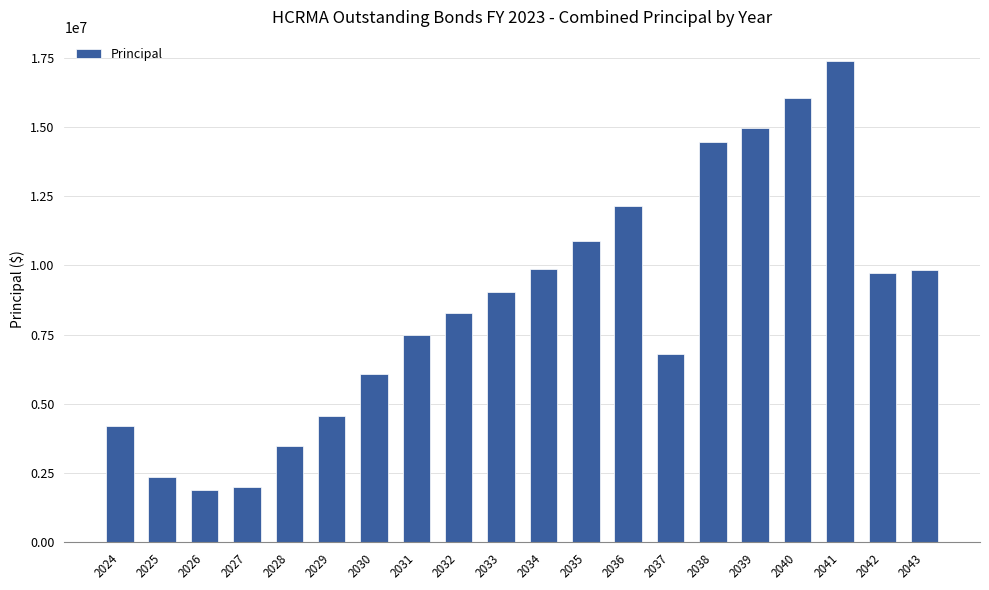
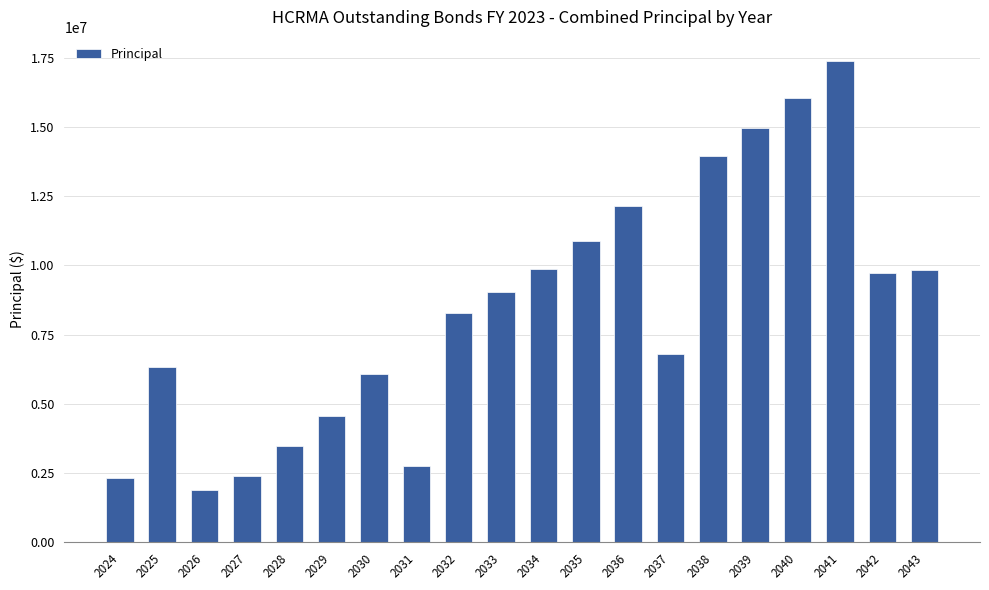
2024: 4200000 -> 2300000
2025: 2300000 -> 6300000
2027: 2000000 -> 2400000
2031: 7500000 -> 2700000
2038: 14500000 -> 14000000
